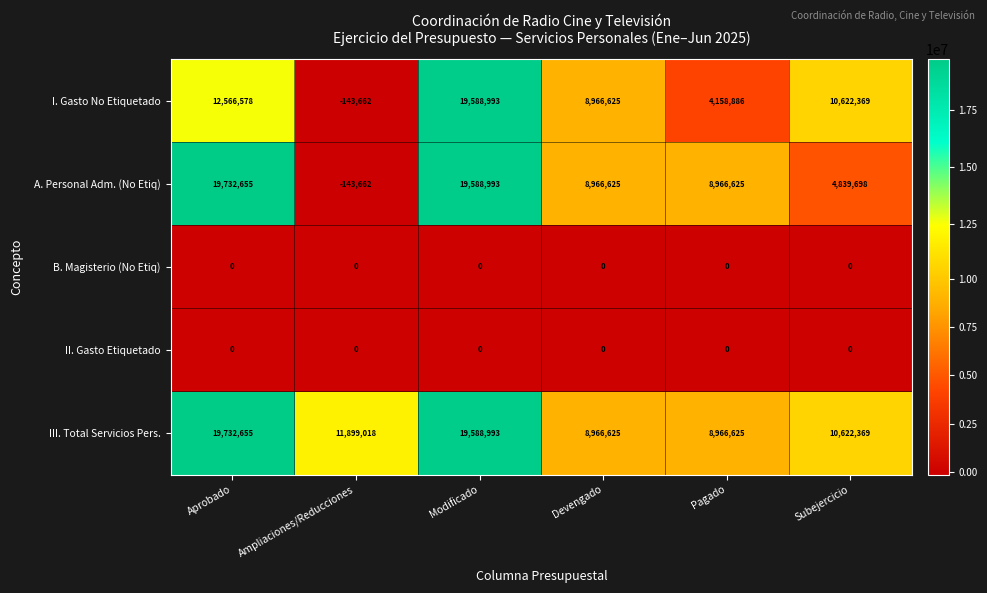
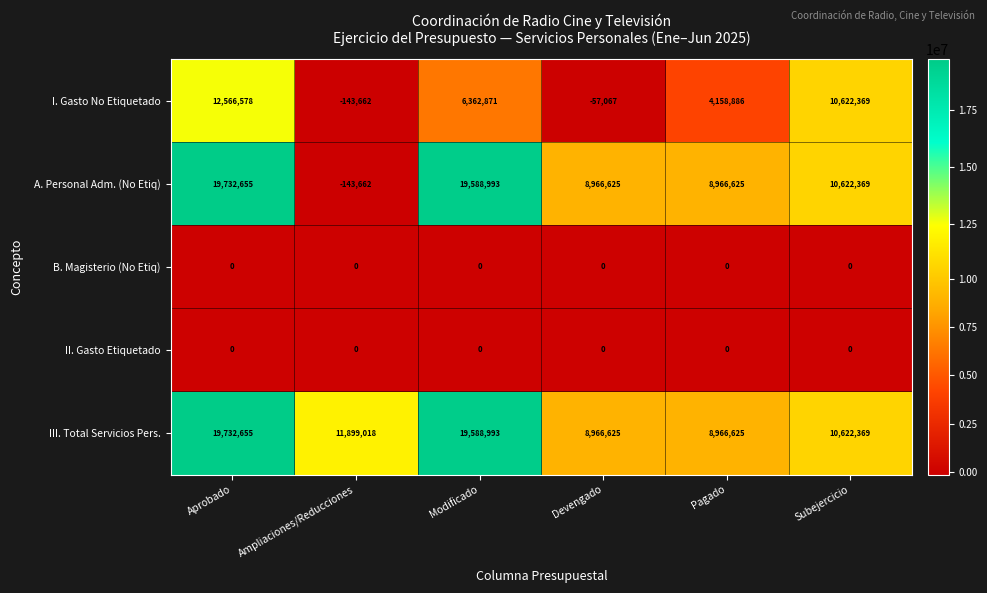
I. Gasto No Etiquetado, Modificado: 19,588,993 -> 6,362,871
I. Gasto No Etiquetado, Devengado: 8,966,625 -> -57,067
A. Personal Adm. (No Etiq), Subejercicio: 4,839,698 -> 10,622,369
